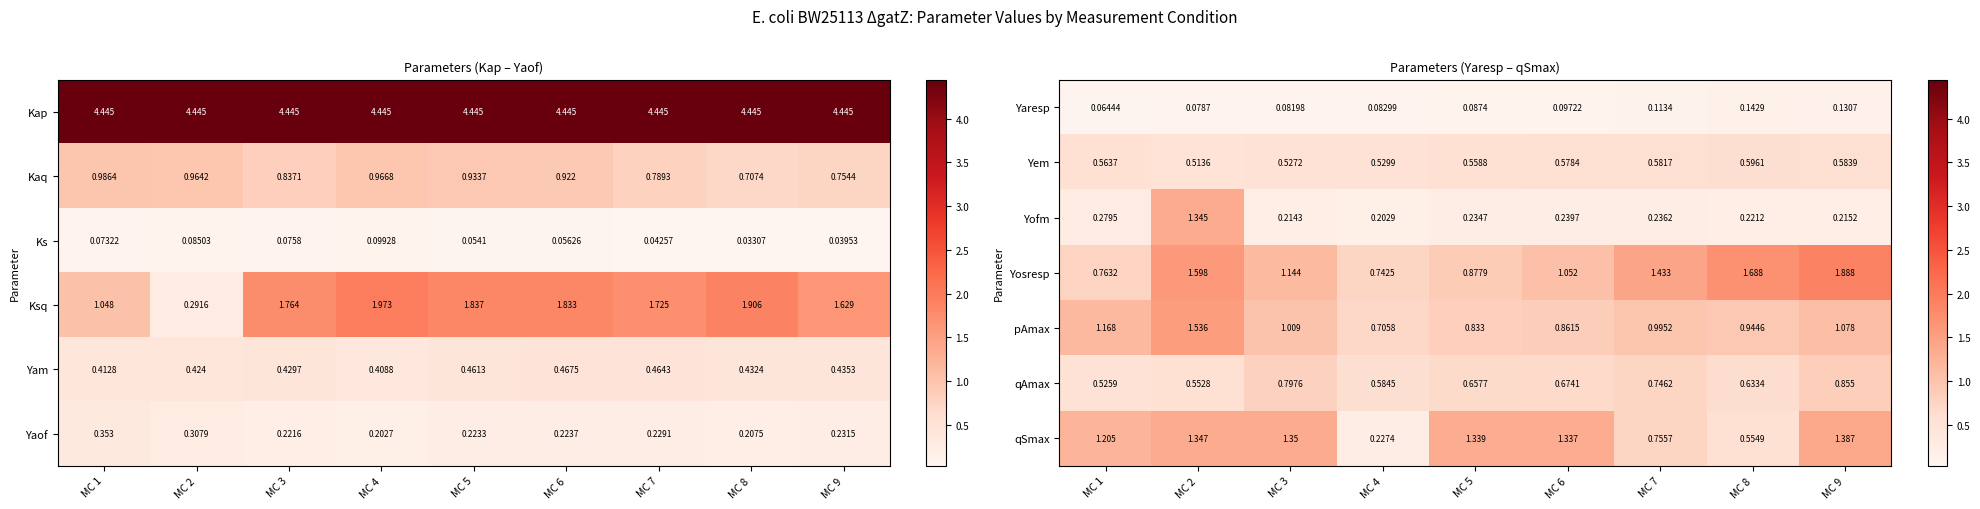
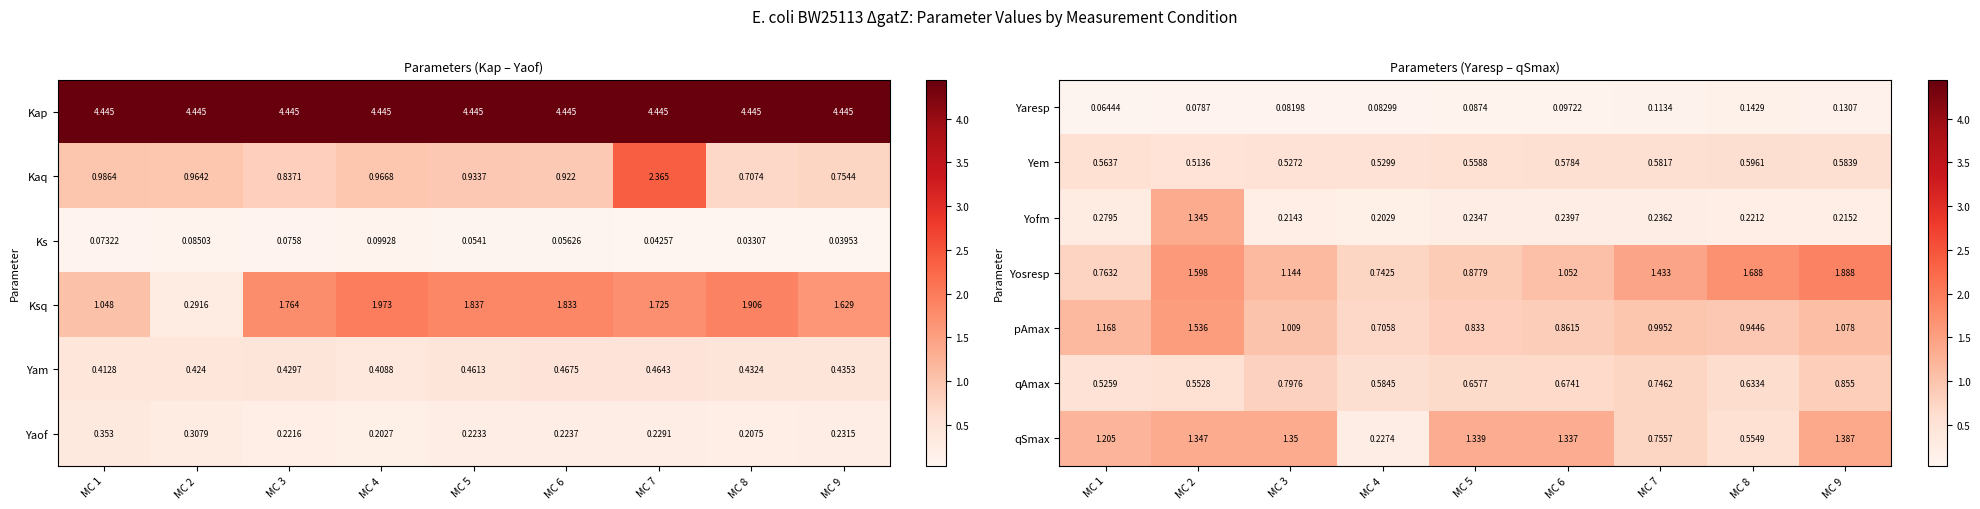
Parameters (Kap – Yaof), Kaq, MC 7: 0.7893 -> 2.365
